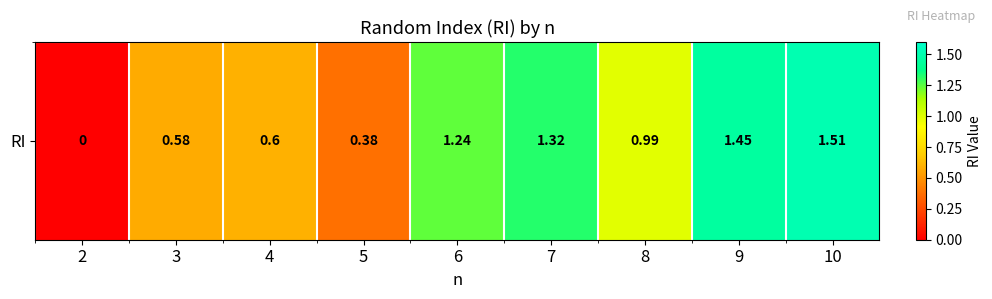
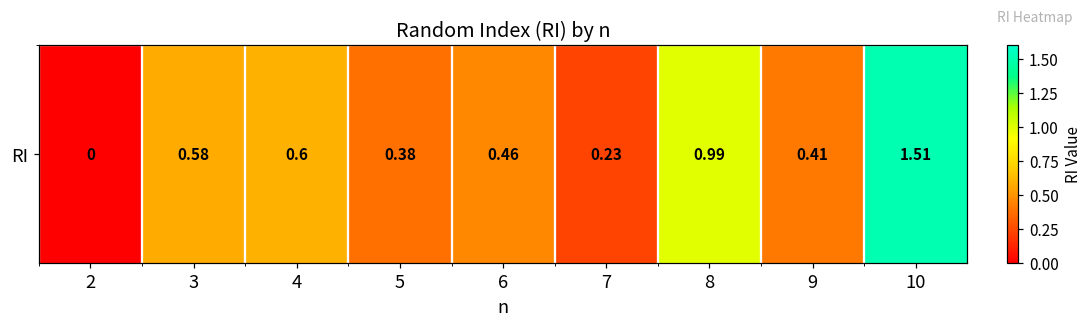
RI, 6: 1.24 -> 0.46
RI, 7: 1.32 -> 0.23
RI, 9: 1.45 -> 0.41
